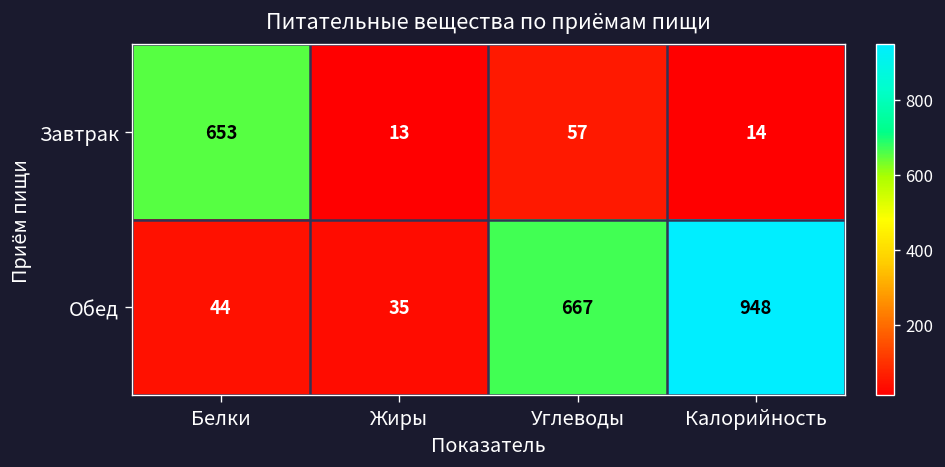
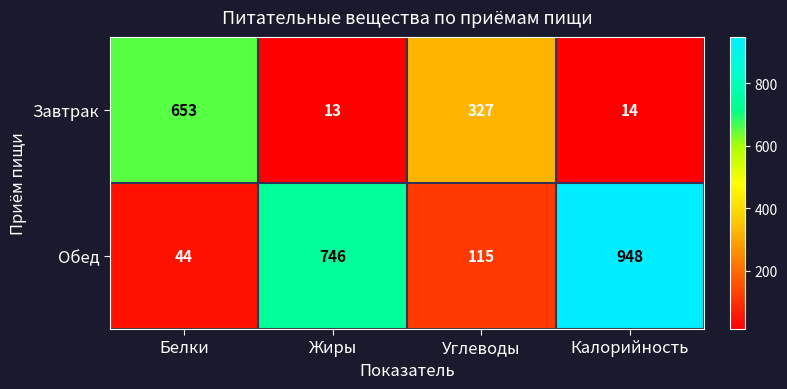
Завтрак, Углеводы: 57 -> 327
Обед, Жиры: 35 -> 746
Обед, Углеводы: 667 -> 115
